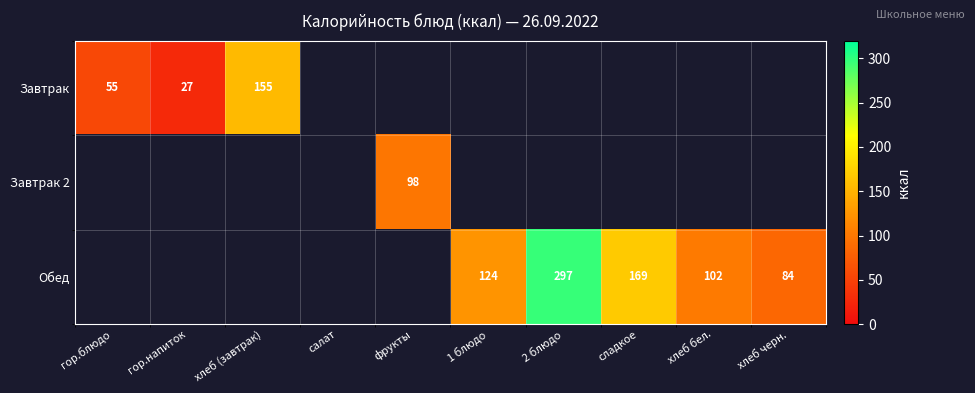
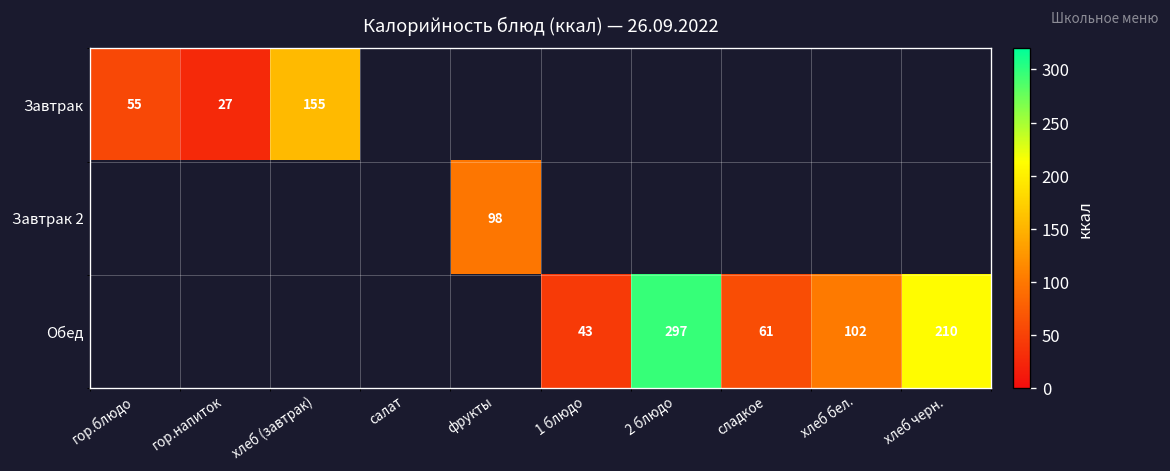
Обед, 1 блюдо: 124 -> 43
Обед, сладкое: 169 -> 61
Обед, хлеб черн.: 84 -> 210
